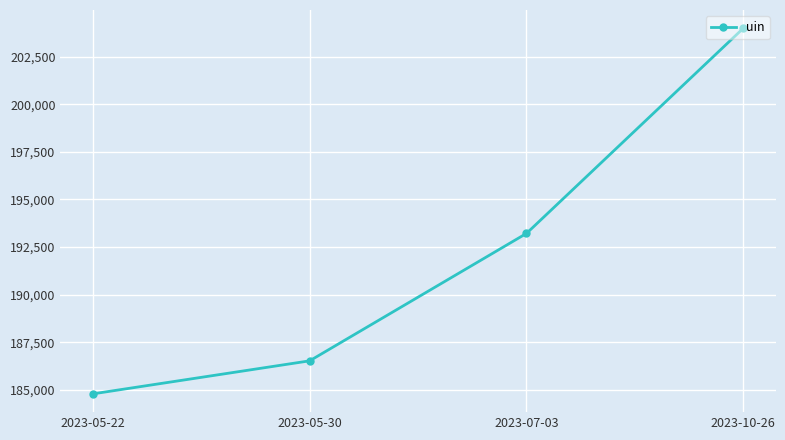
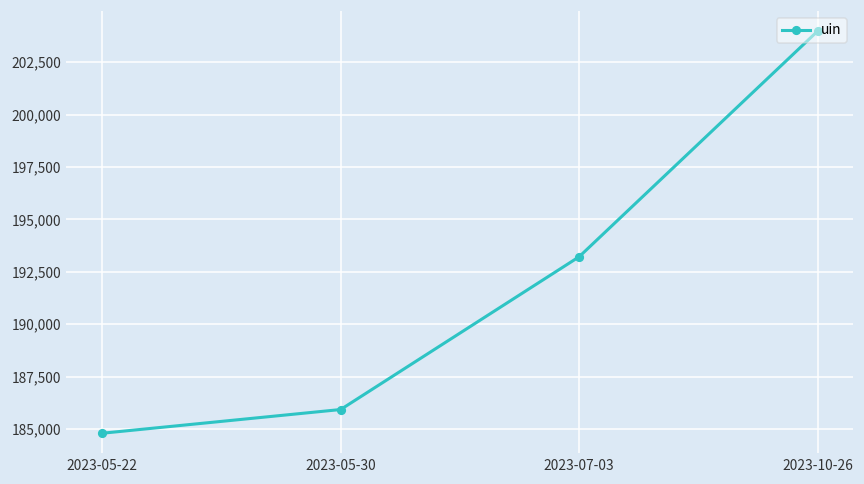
2023-05-30: 186,500 -> 185,900
